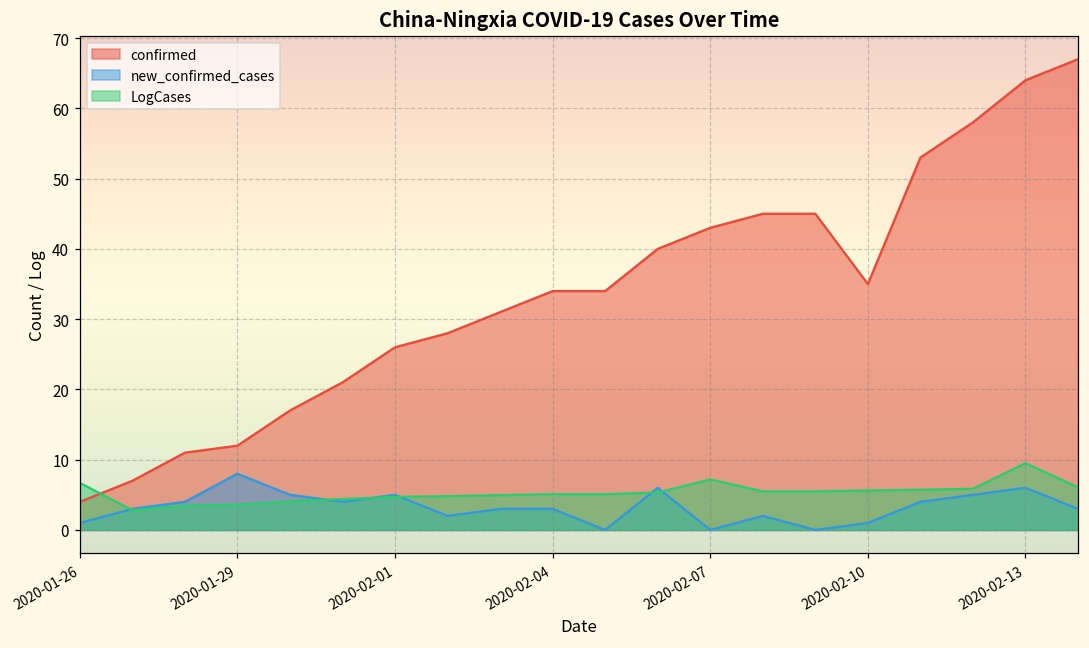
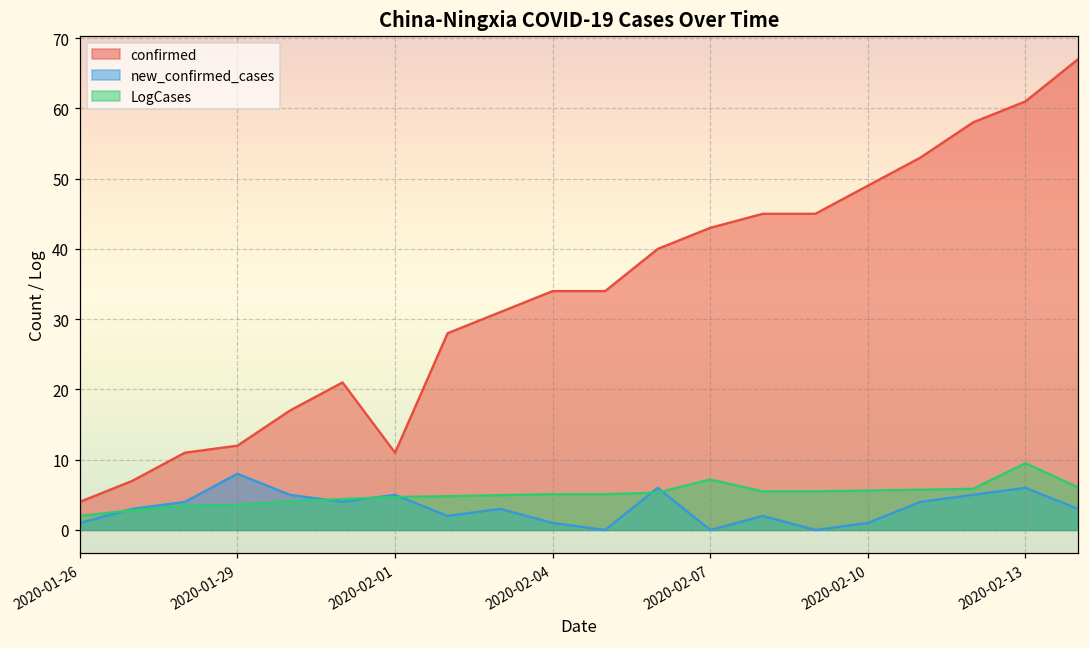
LogCases, 2020-01-26: 7 -> 2
confirmed, 2020-02-01: 26 -> 11
new_confirmed_cases, 2020-02-04: 3 -> 1
confirmed, 2020-02-10: 35 -> 49
confirmed, 2020-02-13: 64 -> 61
